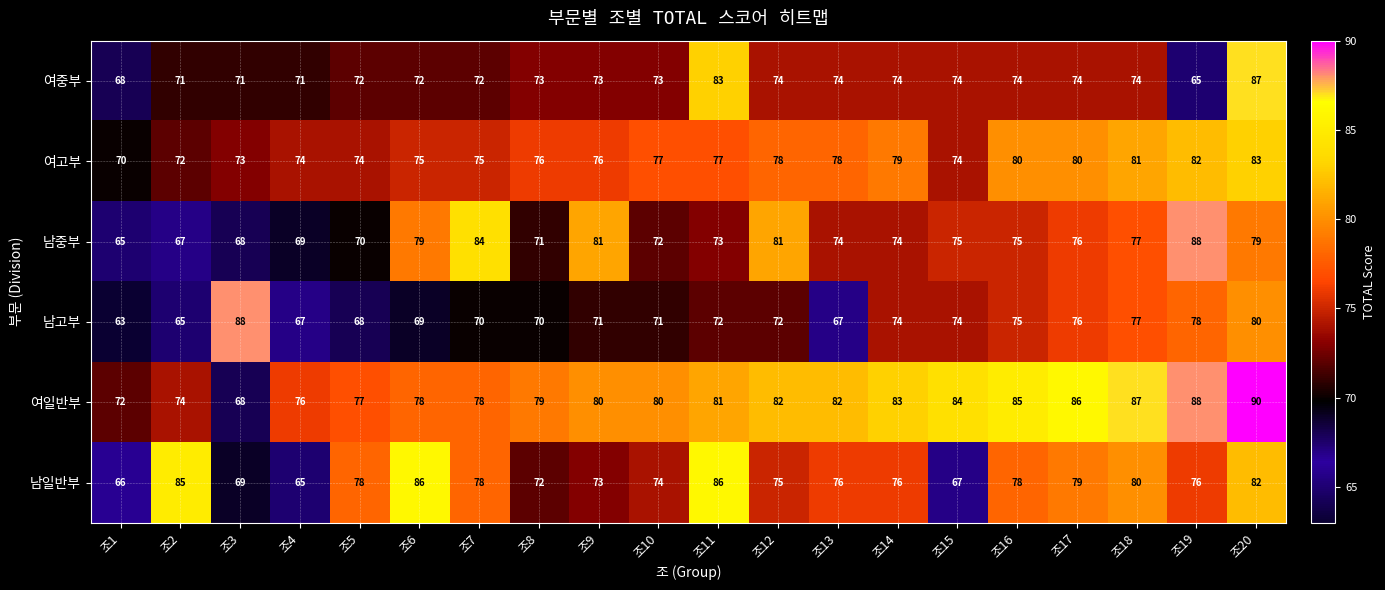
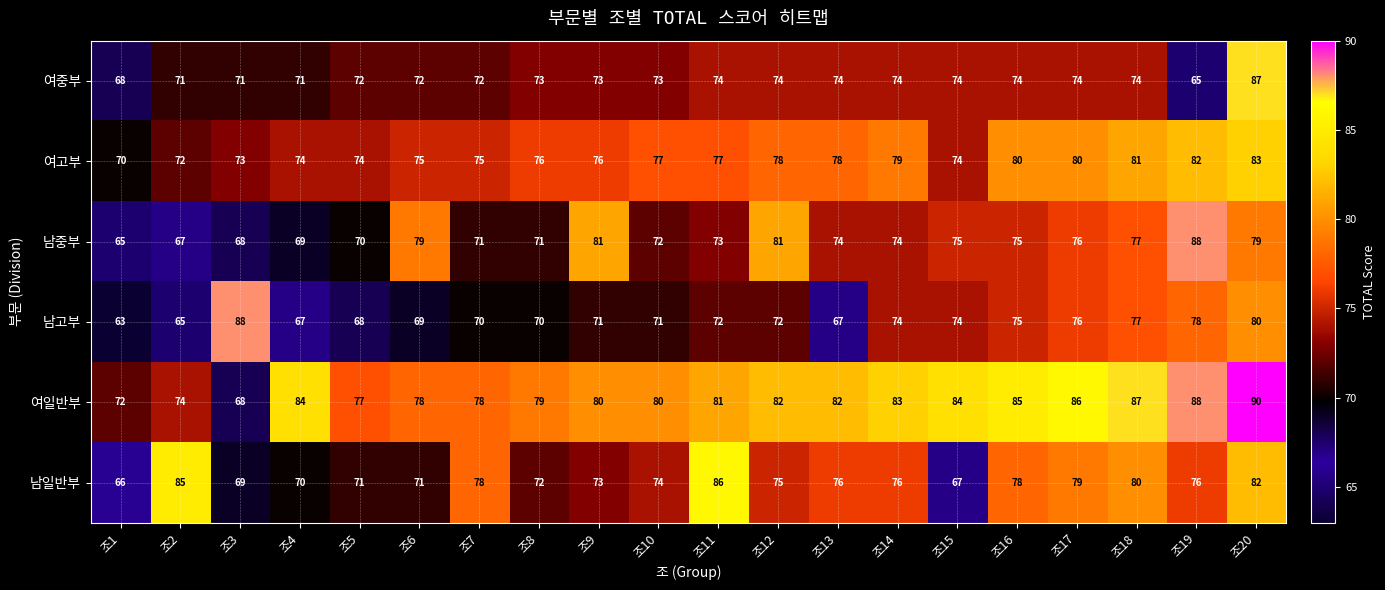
여중부, 조11: 83 -> 74
남중부, 조7: 84 -> 71
여일반부, 조4: 76 -> 84
남일반부, 조4: 65 -> 70
남일반부, 조5: 78 -> 71
남일반부, 조6: 86 -> 71
